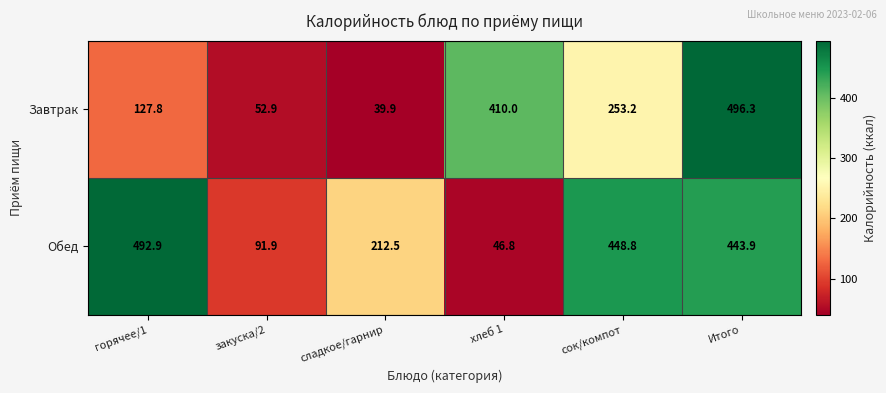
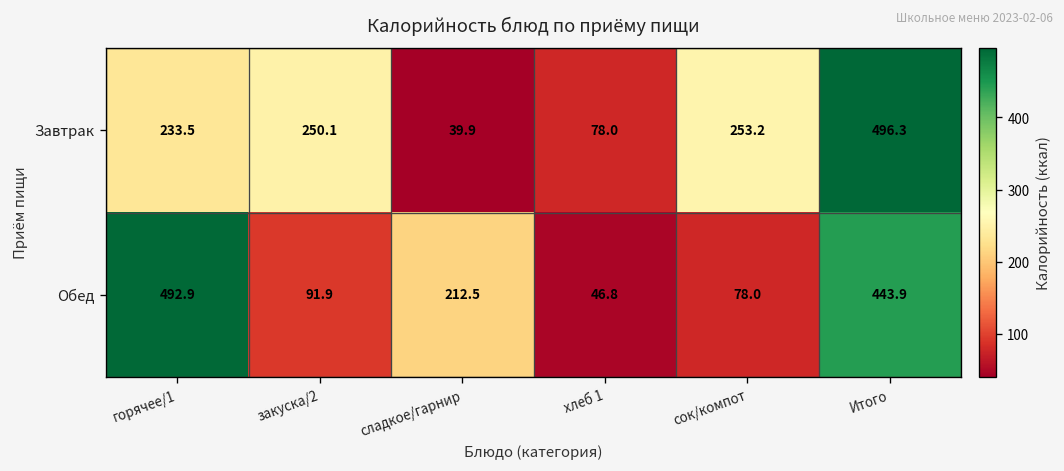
Завтрак, горячее/1: 127.8 -> 233.5
Завтрак, закуска/2: 52.9 -> 250.1
Завтрак, хлеб 1: 410.0 -> 78.0
Обед, сок/компот: 448.8 -> 78.0
